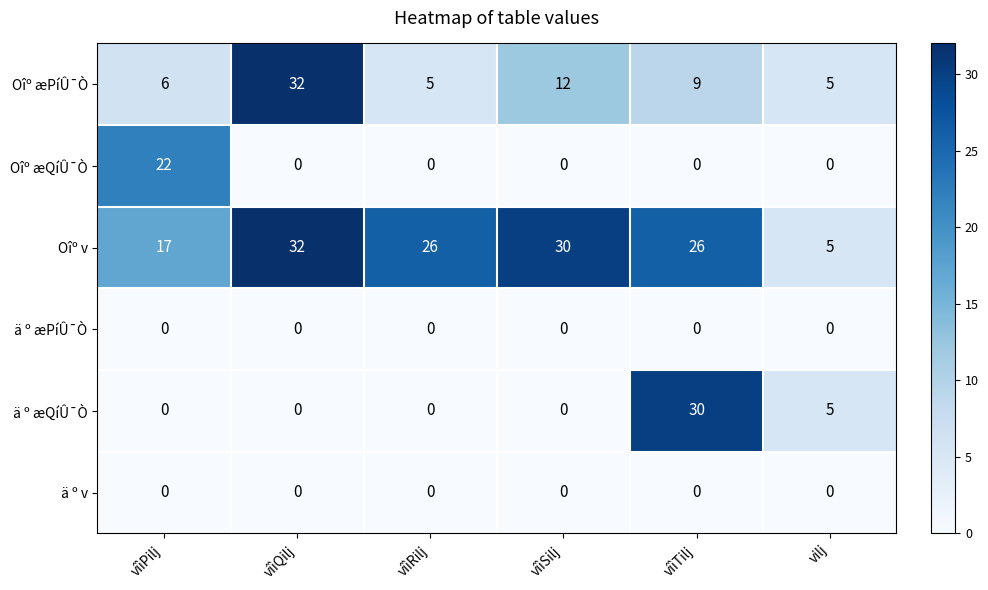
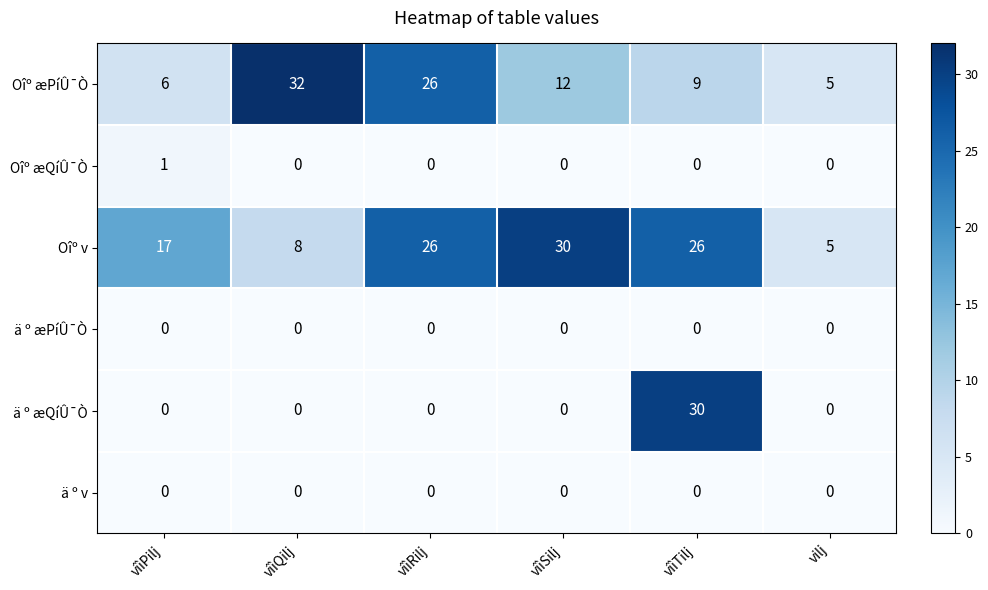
Oîº æPíÛ¯Ò, vîìRilj: 5 -> 26
Oîº æQíÛ¯Ò, vîìPilj: 22 -> 1
Oîº v, vîìQilj: 32 -> 8
ä º æQíÛ¯Ò, vilj: 5 -> 0
